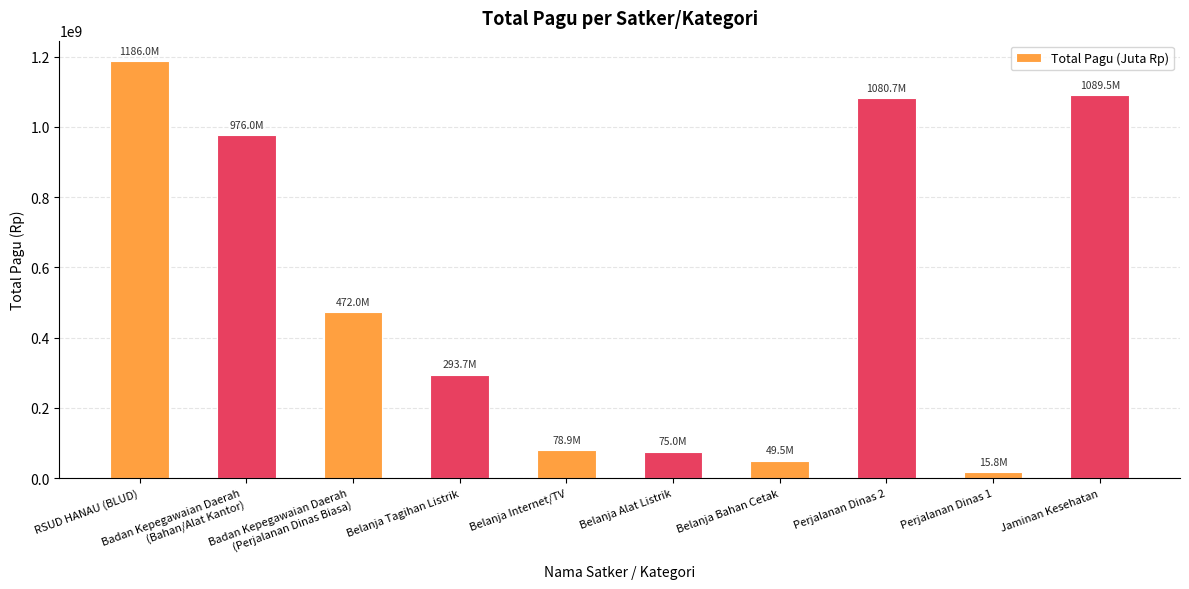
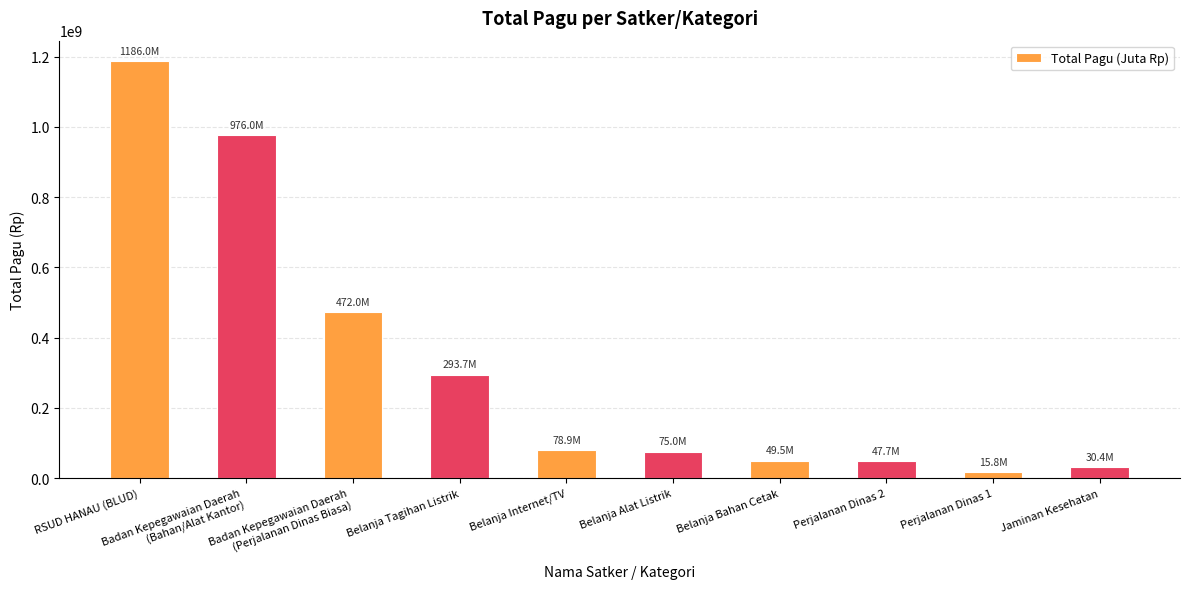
Perjalanan Dinas 2: 1080.7M -> 47.7M
Jaminan Kesehatan: 1089.5M -> 30.4M
